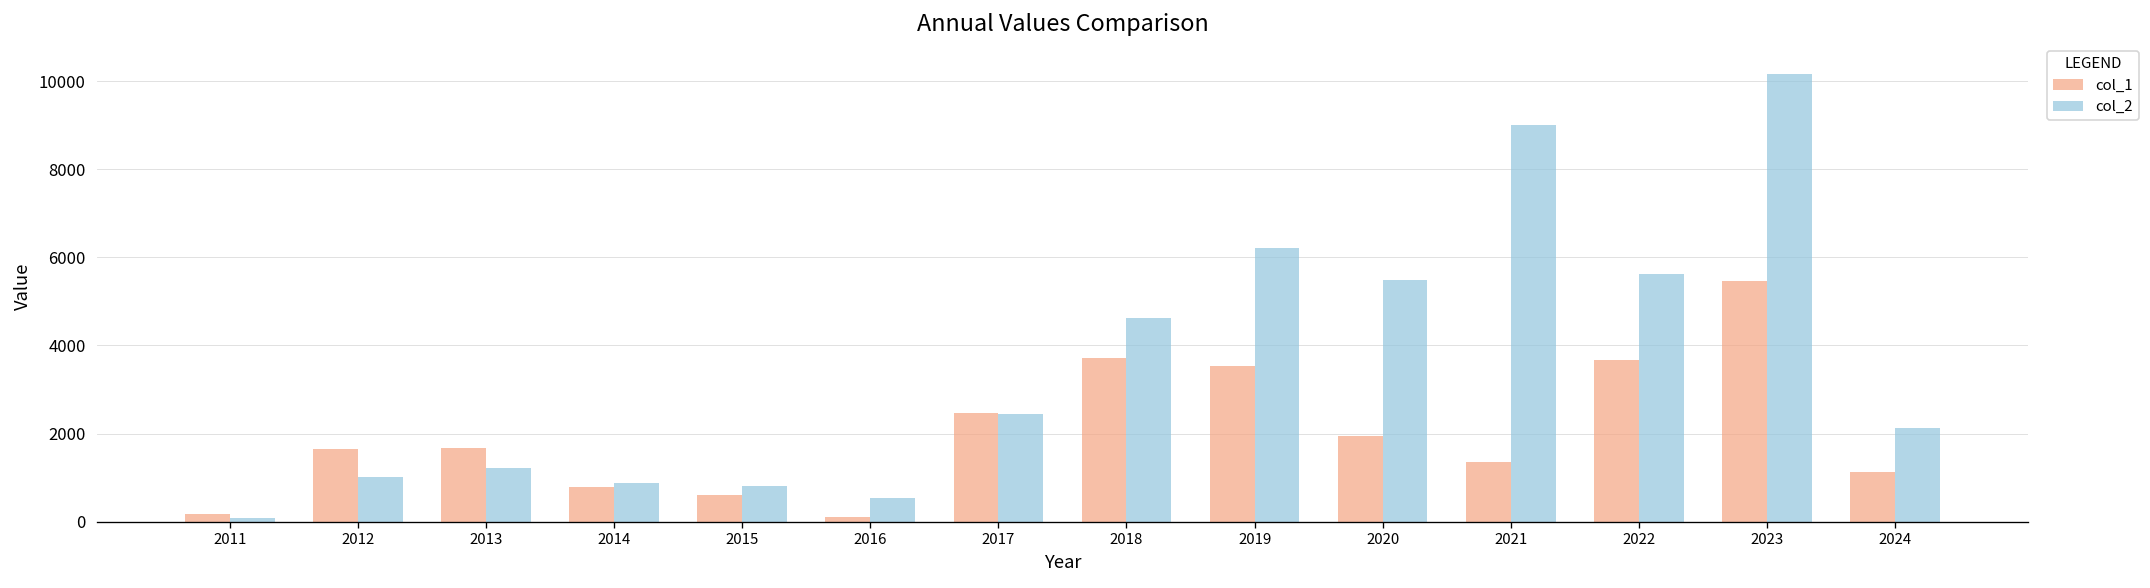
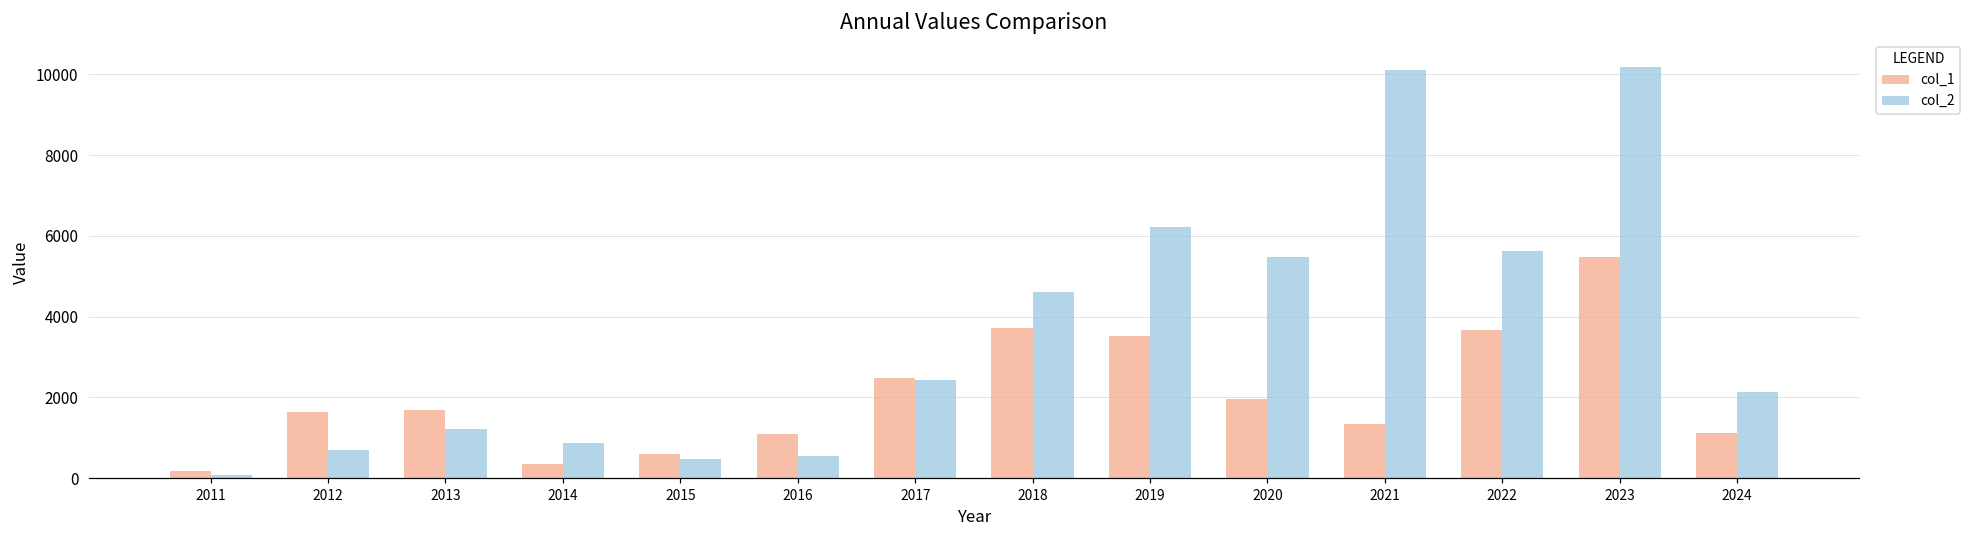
col_2, 2012: 1000 -> 700
col_1, 2014: 800 -> 300
col_2, 2015: 800 -> 500
col_1, 2016: 100 -> 1100
col_2, 2021: 9000 -> 10100
